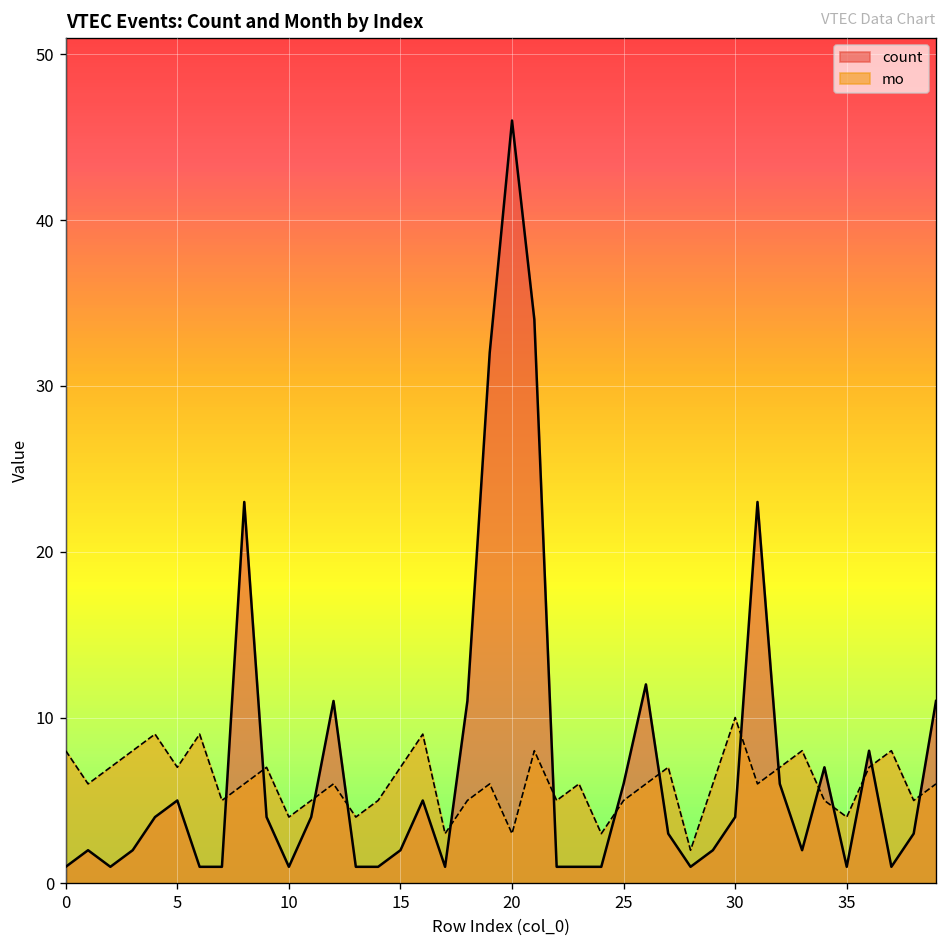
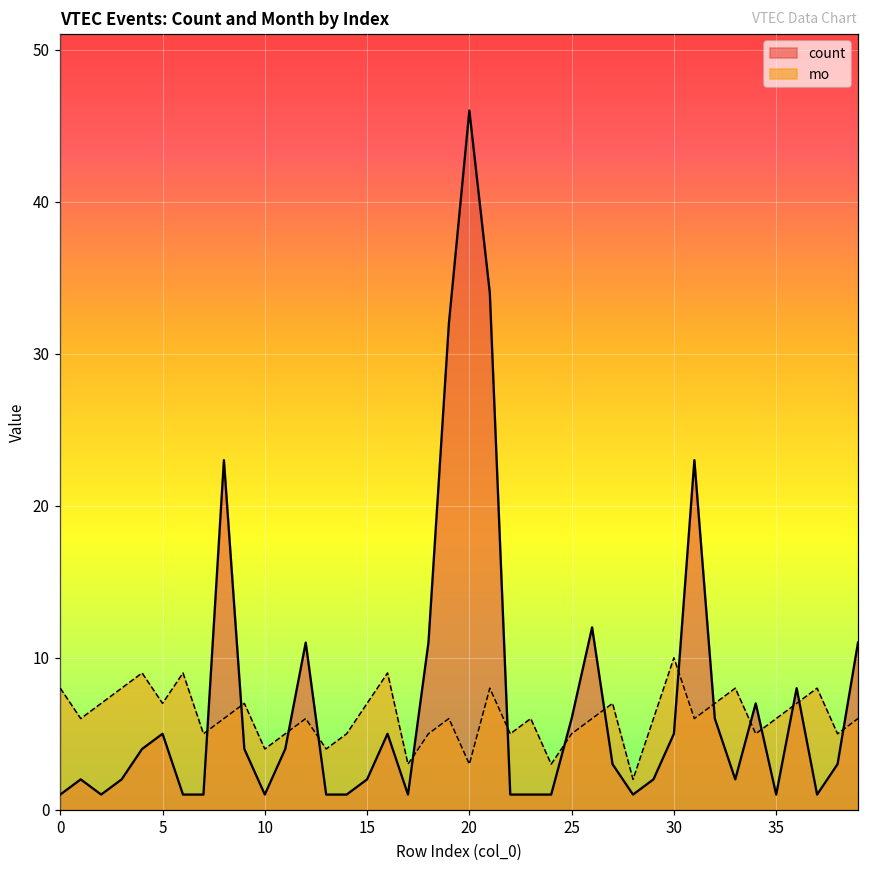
count, 30: 4 -> 5
mo, 35: 4 -> 6
